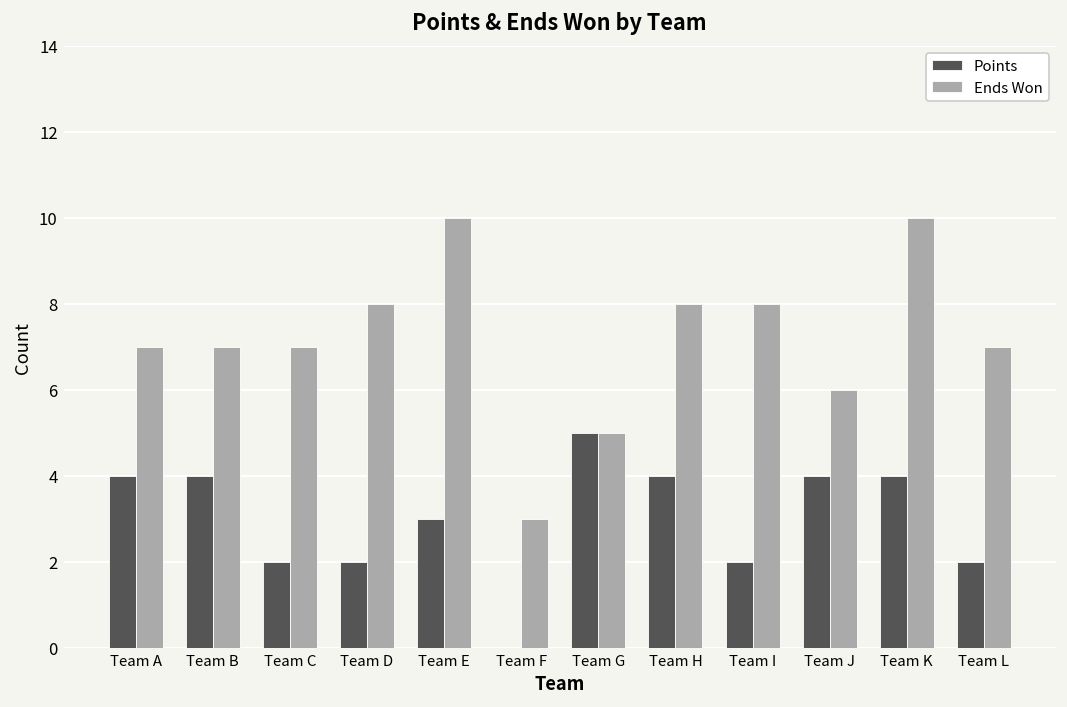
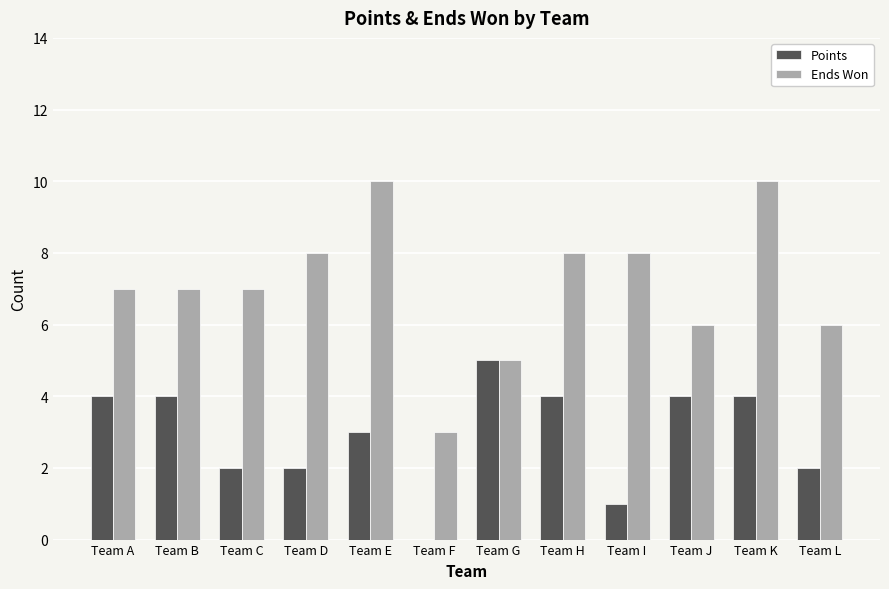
Points, Team I: 2 -> 1
Ends Won, Team L: 7 -> 6
